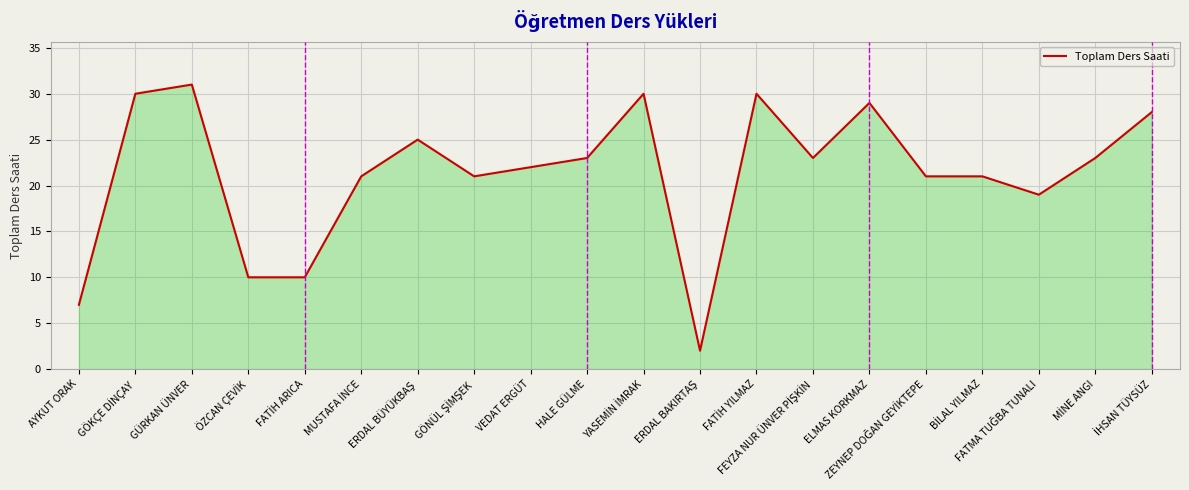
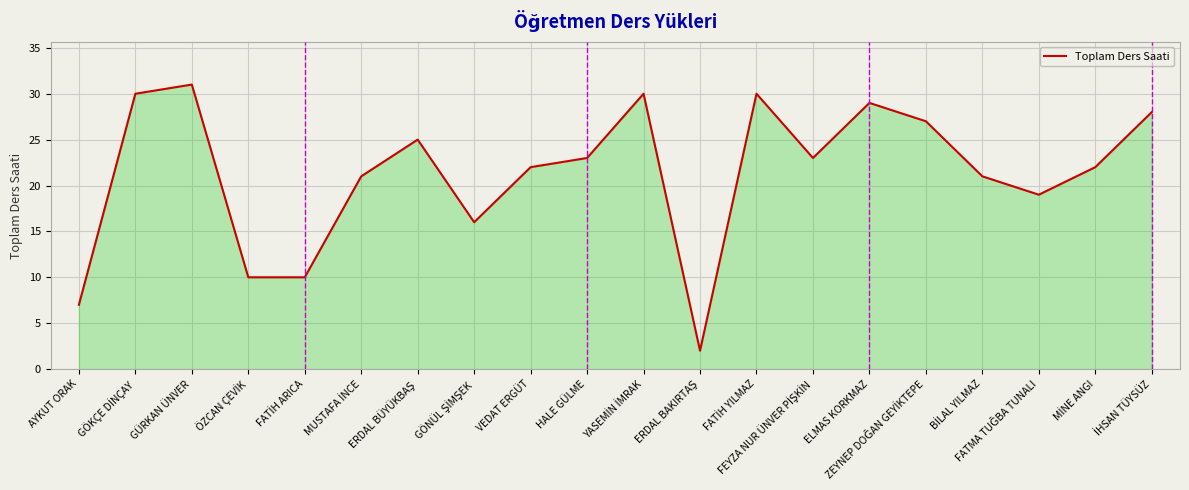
GÖNÜL ŞİMŞEK: 21 -> 16
ZEYNEP DOĞAN GEYİKTEPE: 21 -> 27
MİNE ANGI: 23 -> 22
